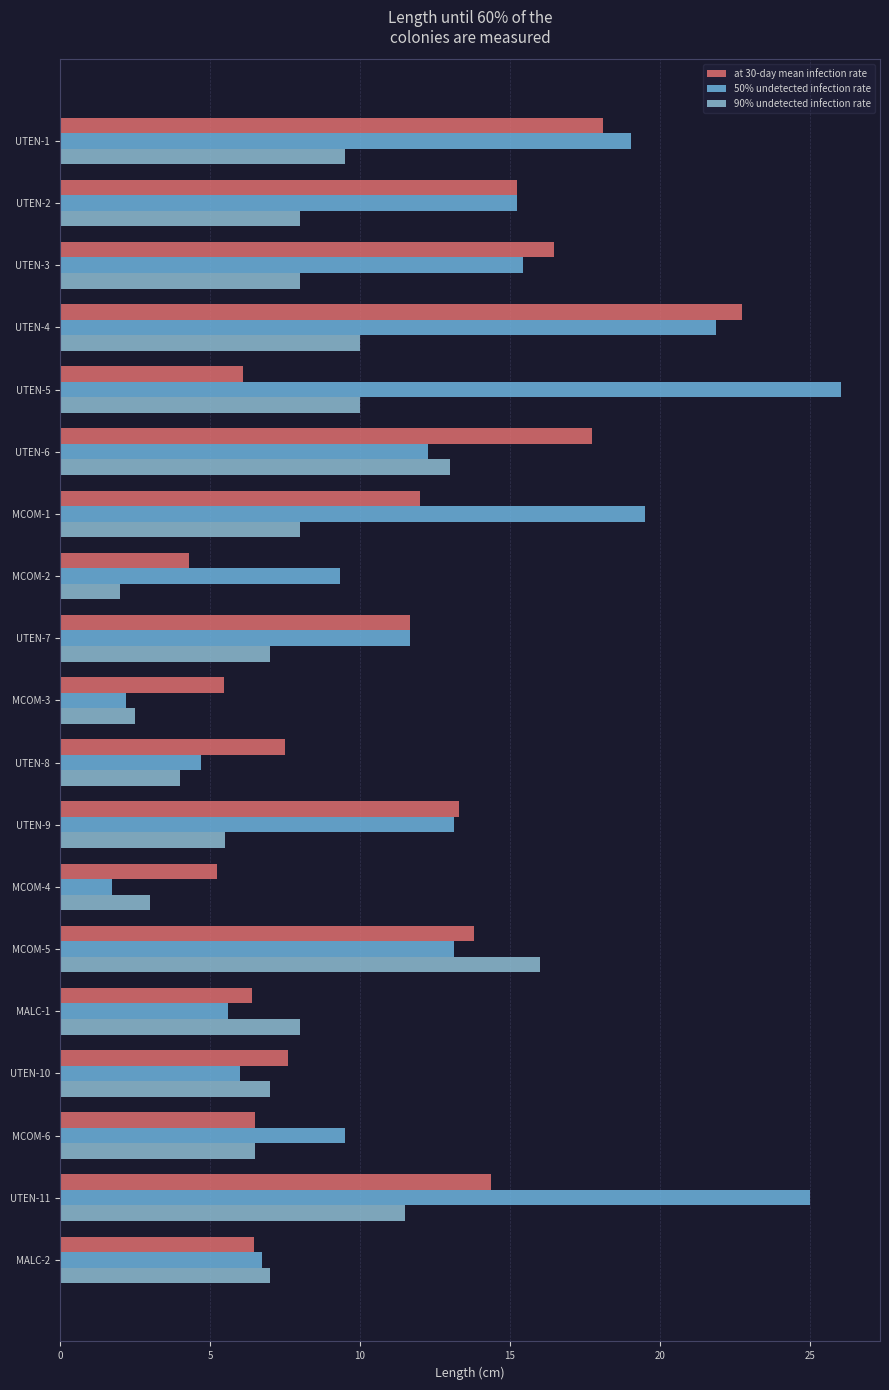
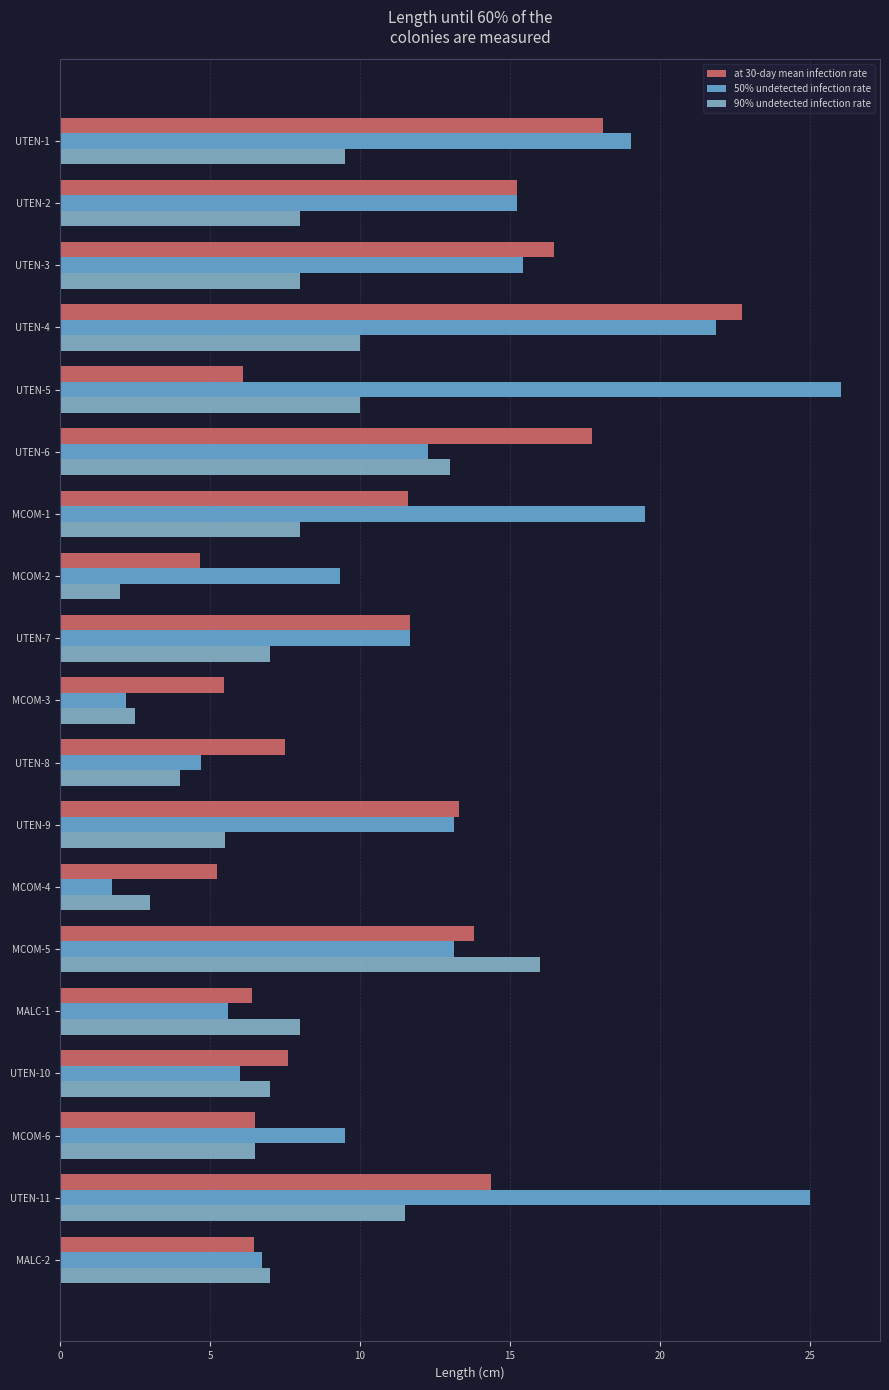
at 30-day mean infection rate, MCOM-1: 12.0 -> 11.6
at 30-day mean infection rate, MCOM-2: 4.3 -> 4.7
